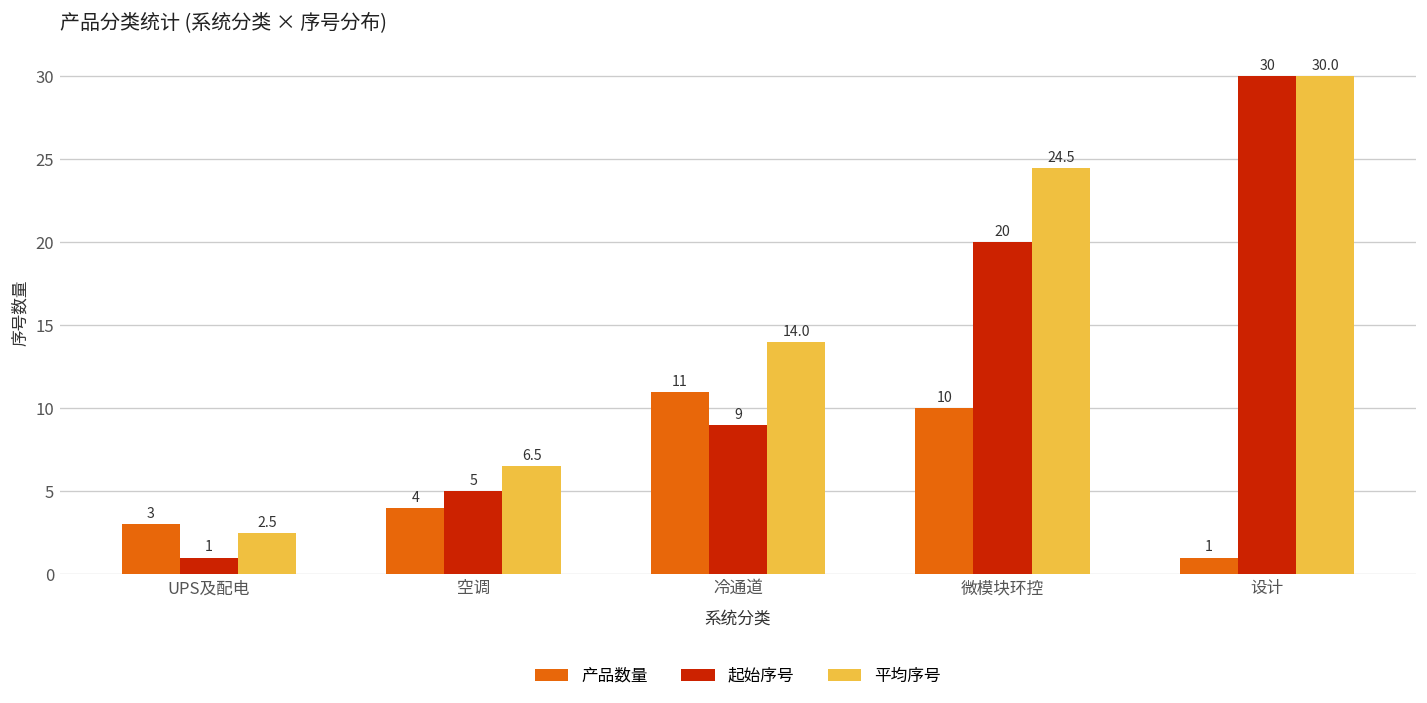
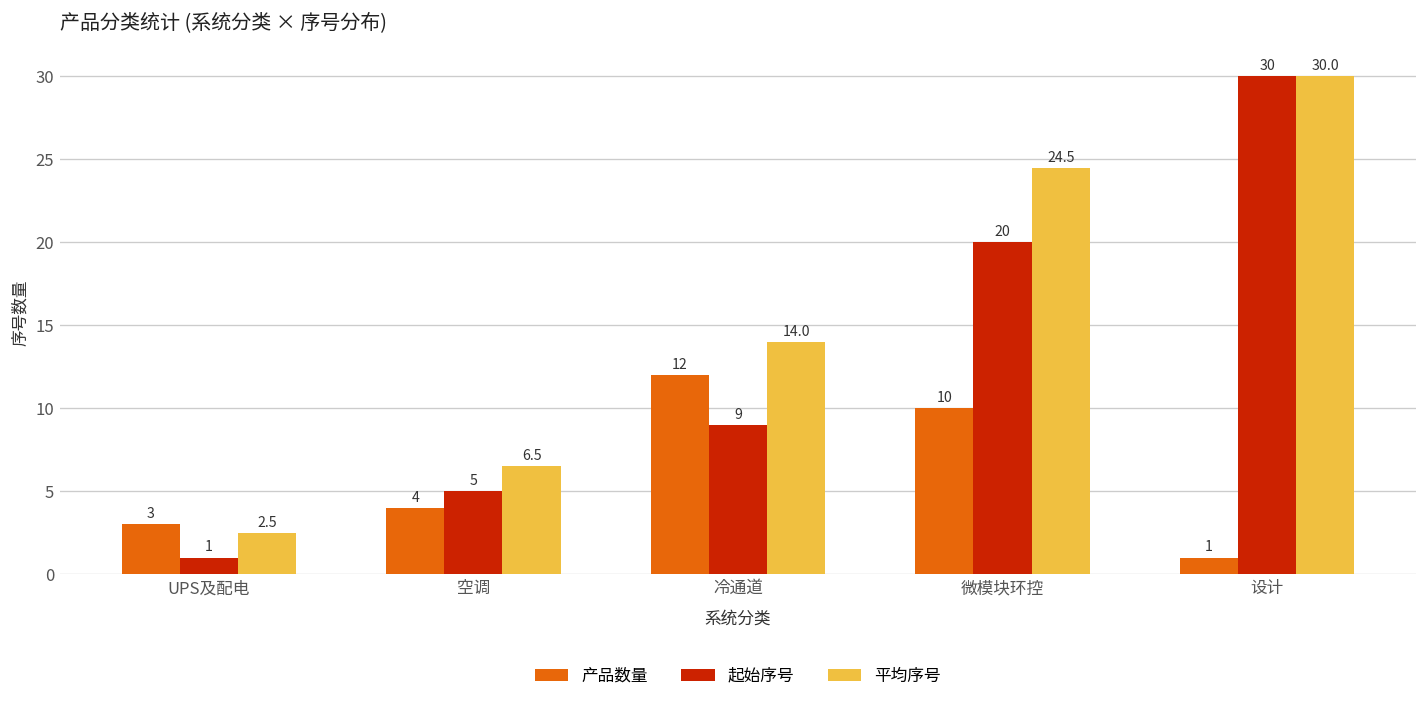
产品数量, 冷通道: 11 -> 12
